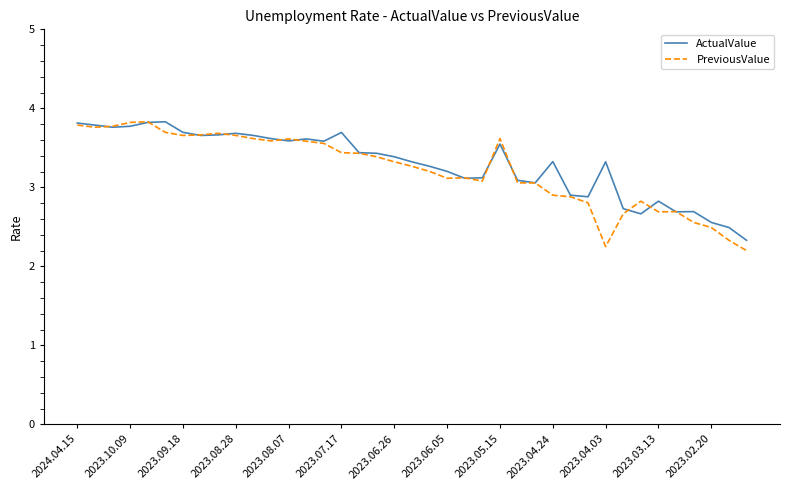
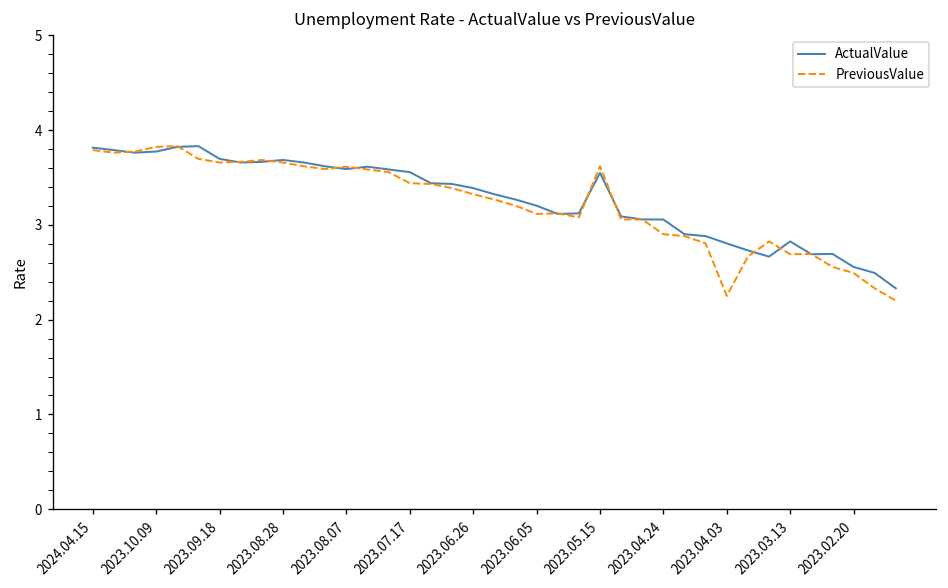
ActualValue, 2023.07.17: 3.7 -> 3.6
ActualValue, 2023.04.24: 3.3 -> 3.1
ActualValue, 2023.04.03: 3.3 -> 2.8
